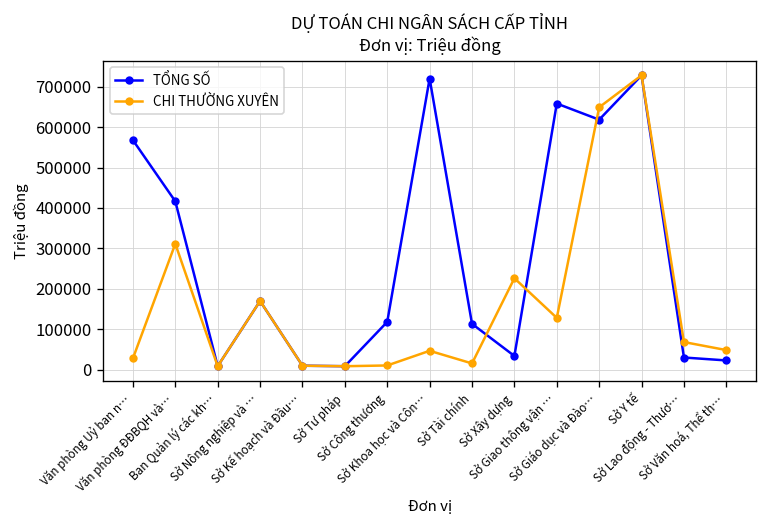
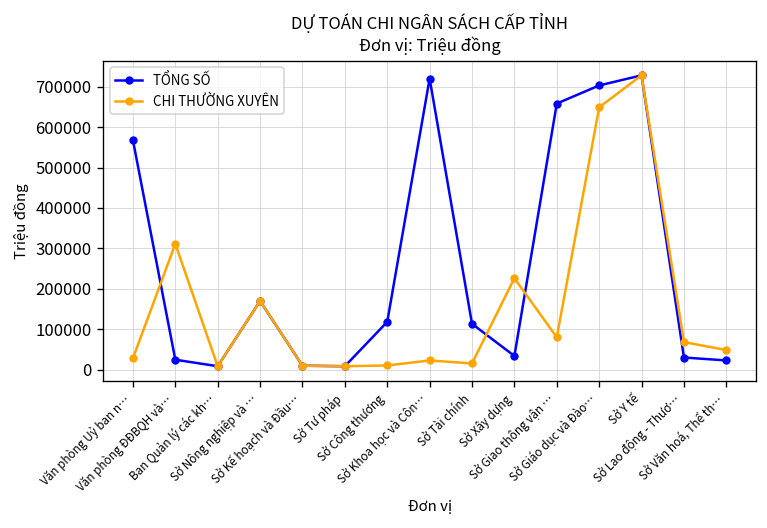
TỔNG SỐ, Văn phòng ĐĐBQH và…: 420000 -> 20000
CHI THƯỜNG XUYÊN, Sở Khoa học và Côn…: 50000 -> 20000
CHI THƯỜNG XUYÊN, Sở Giao thông vận …: 130000 -> 80000
TỔNG SỐ, Sở Giáo dục và Đào…: 620000 -> 700000
